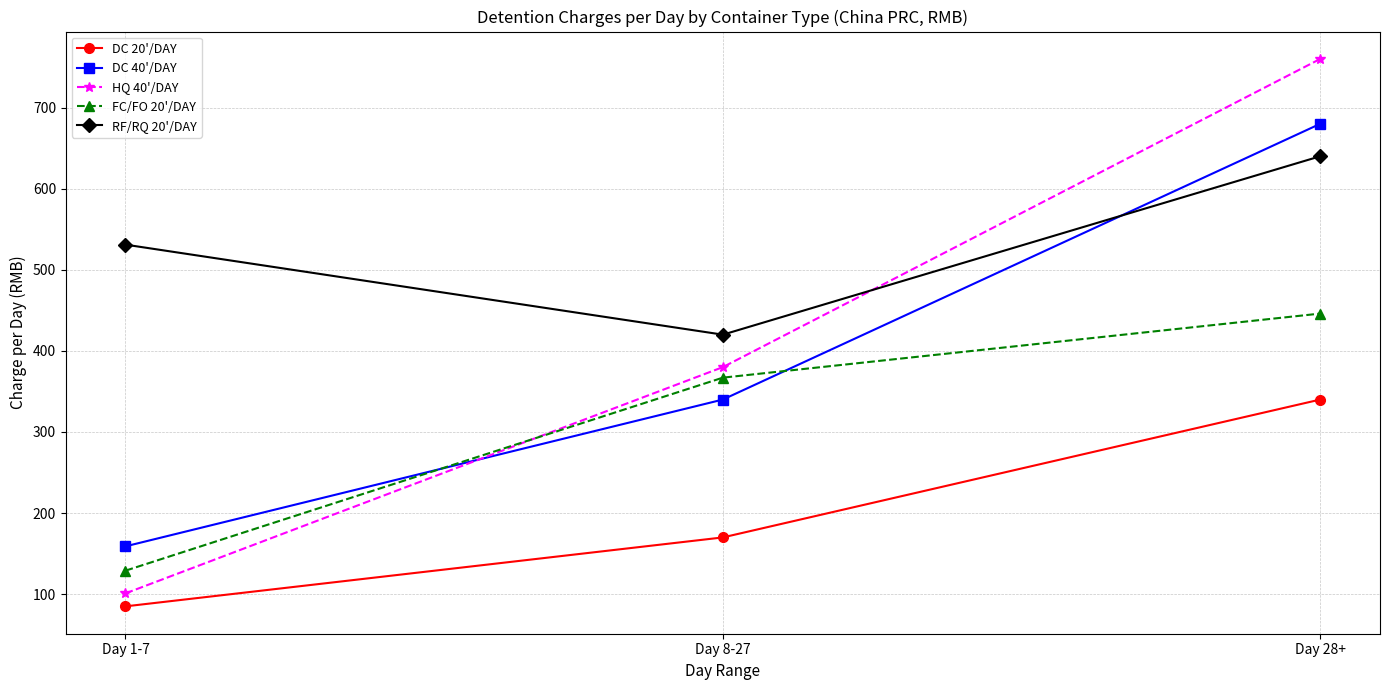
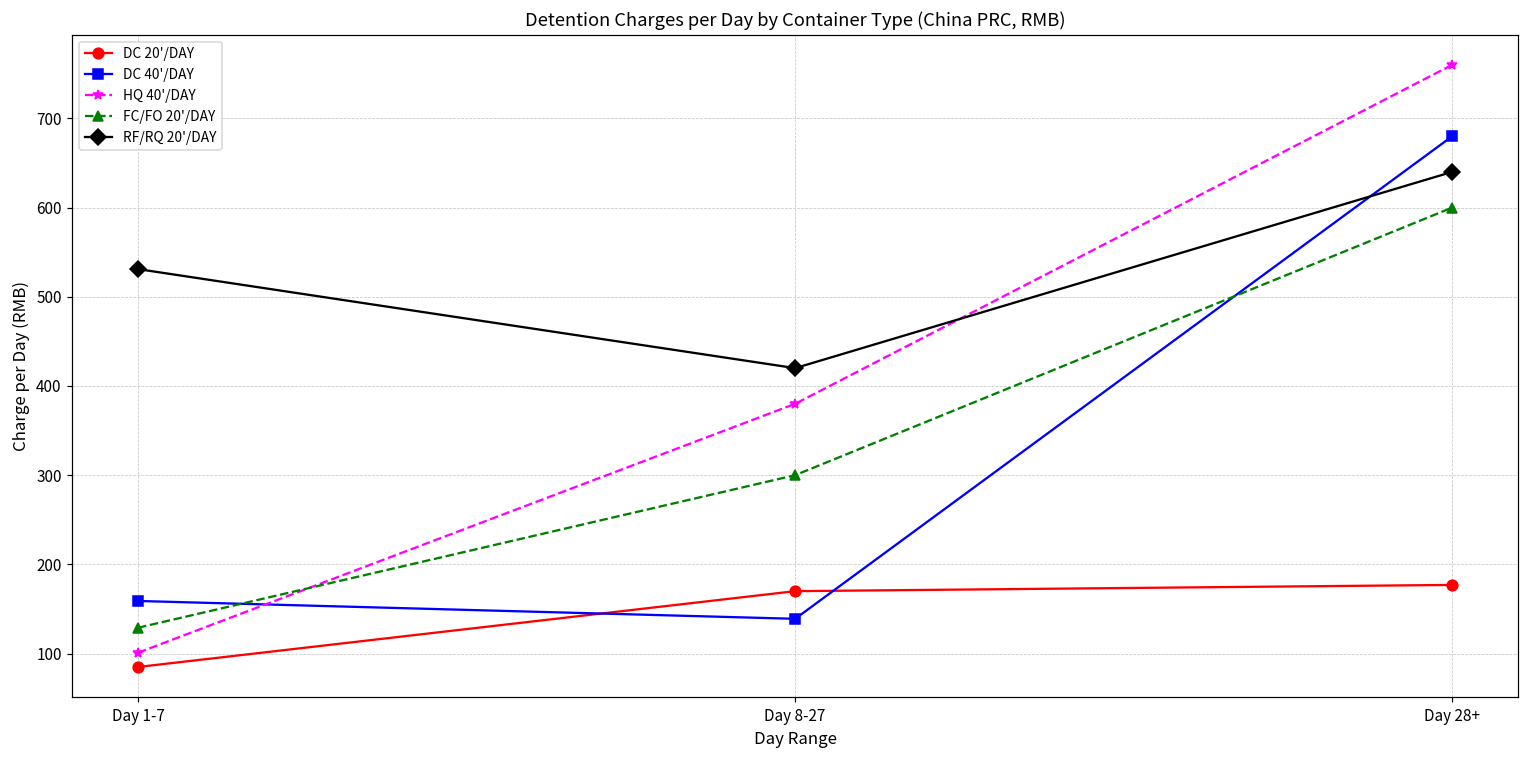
DC 40'/DAY, Day 8-27: 340 -> 140
FC/FO 20'/DAY, Day 8-27: 370 -> 300
DC 20'/DAY, Day 28+: 340 -> 180
FC/FO 20'/DAY, Day 28+: 450 -> 600
